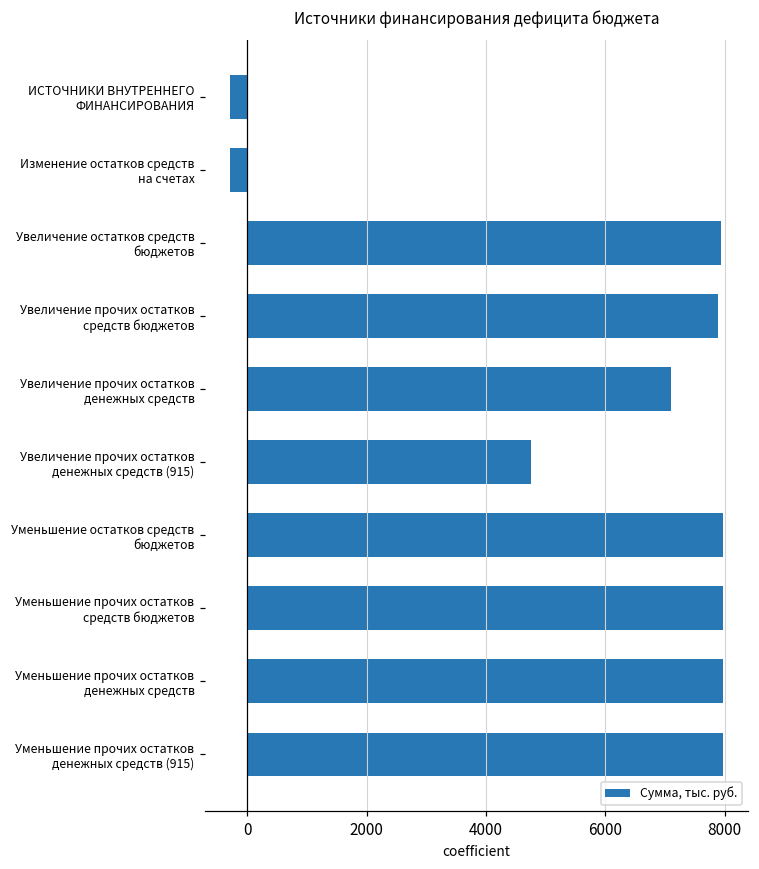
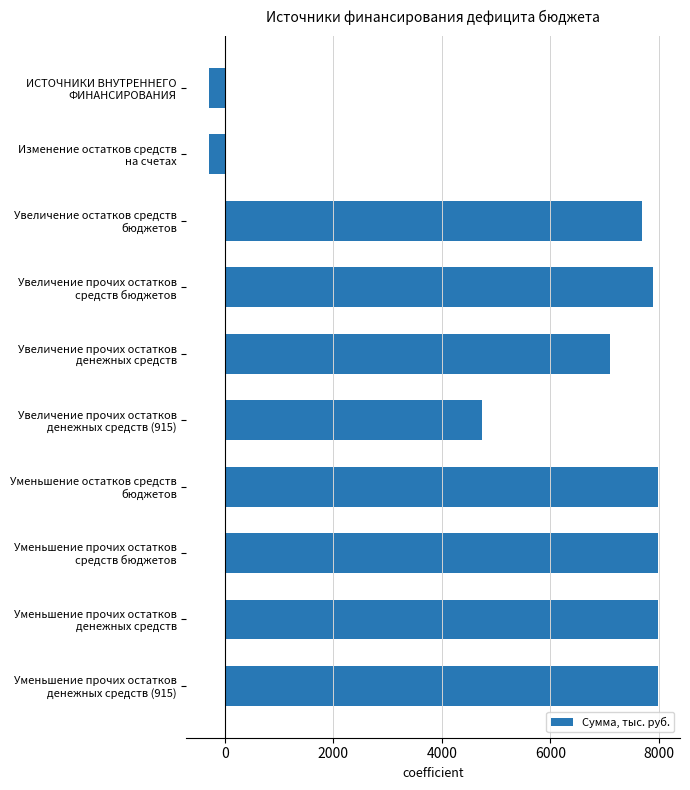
Увеличение остатков средств бюджетов: 7900 -> 7700
